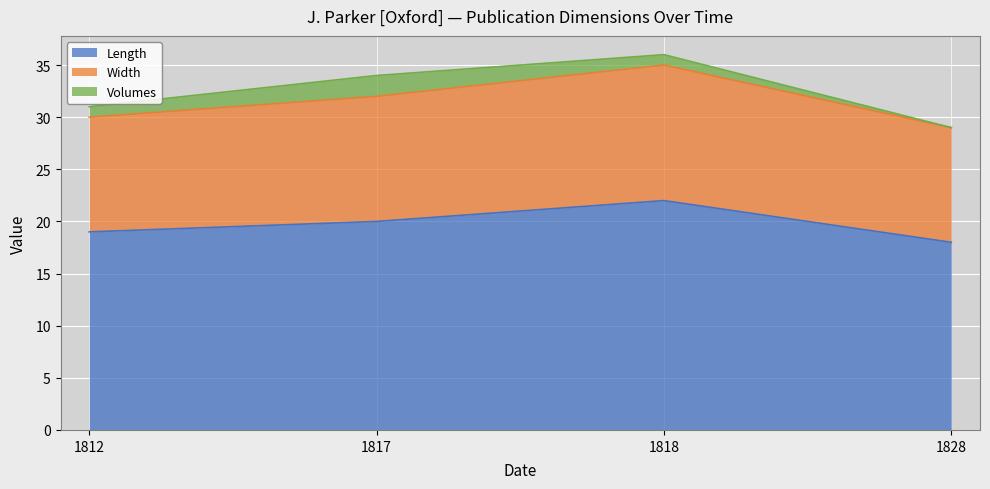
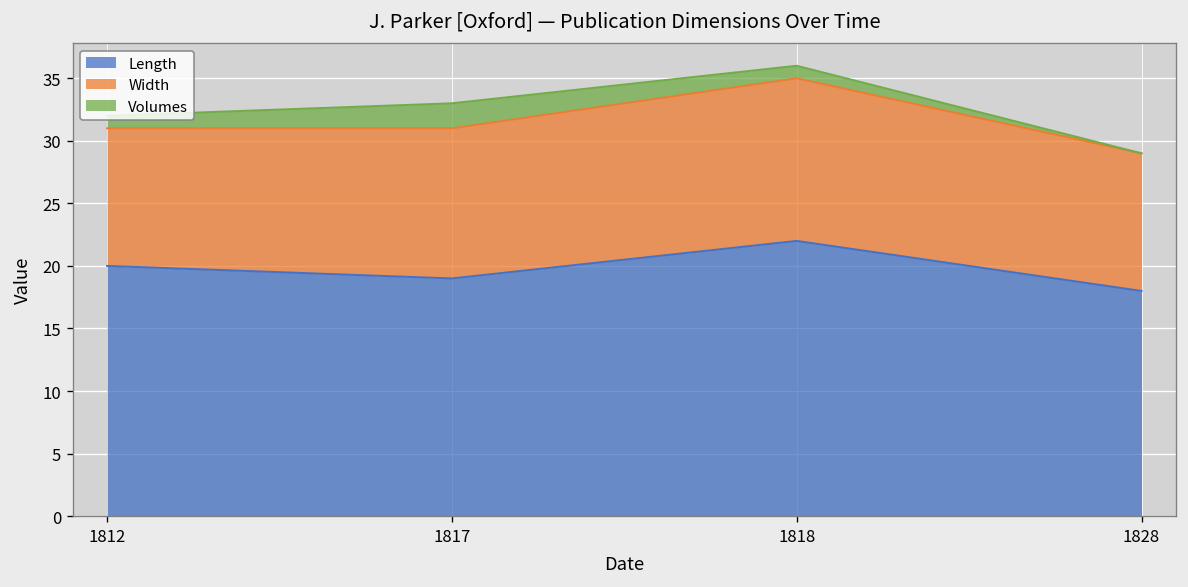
Length, 1812: 19 -> 20
Length, 1817: 20 -> 19
